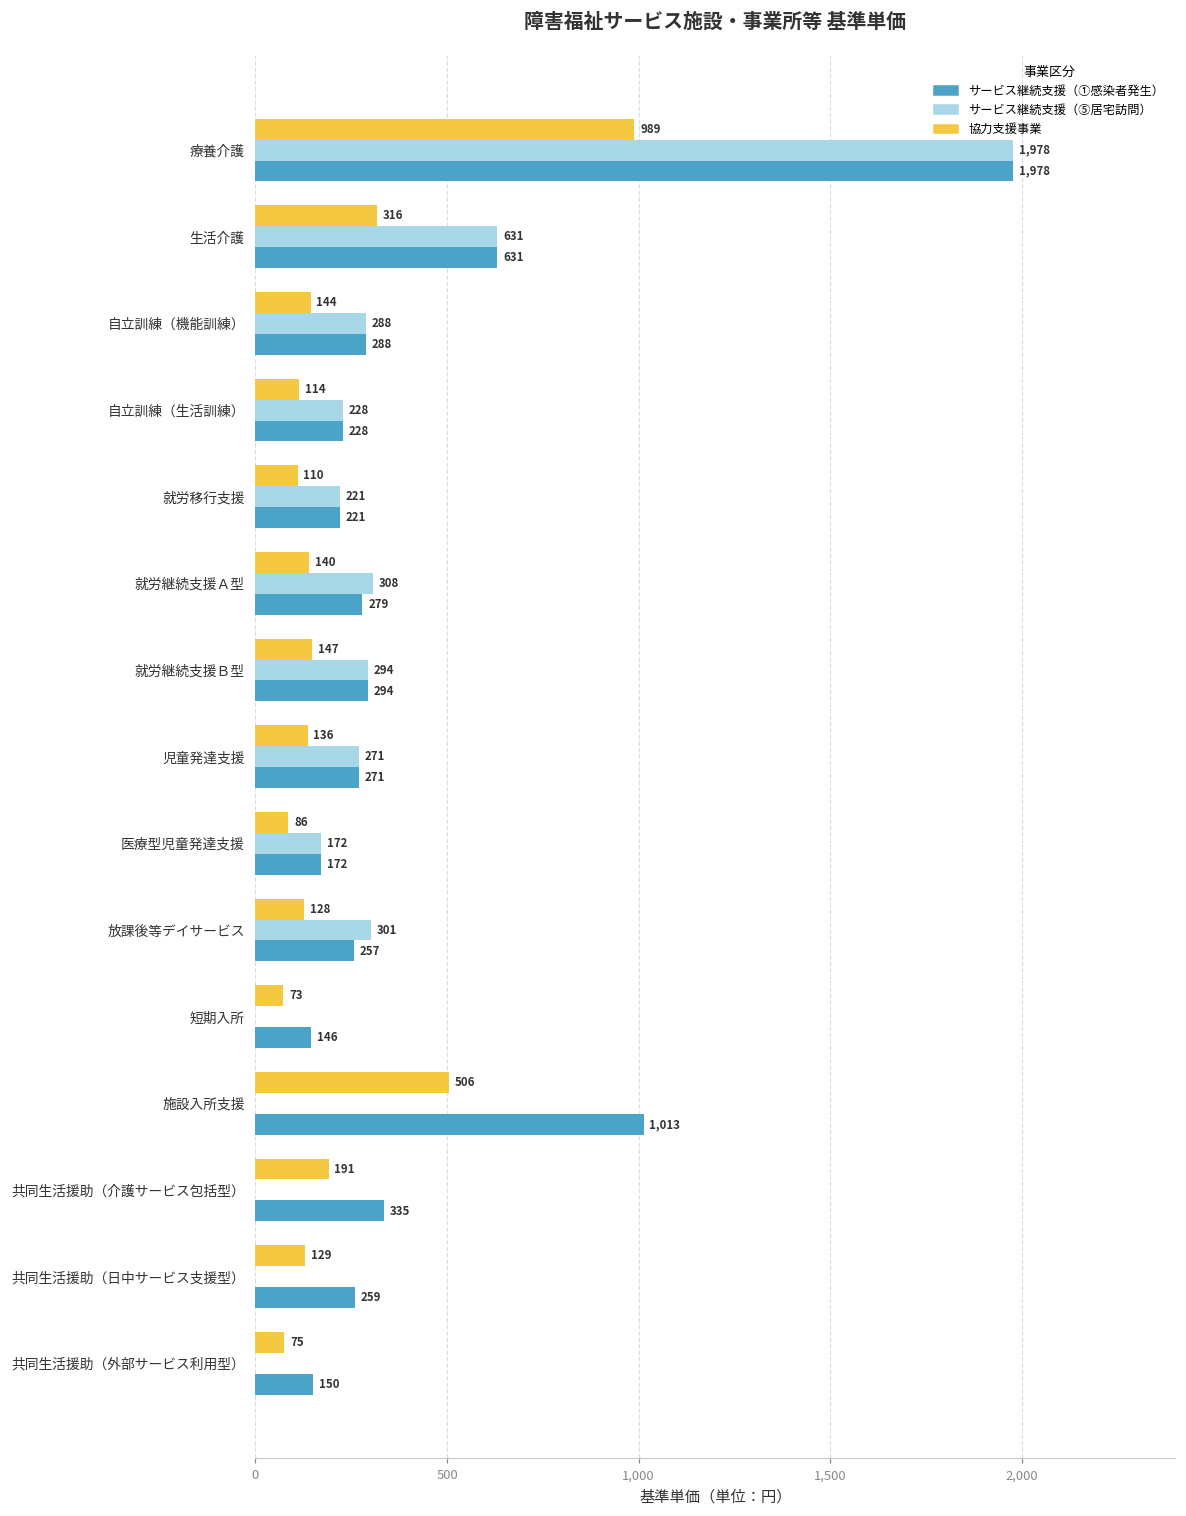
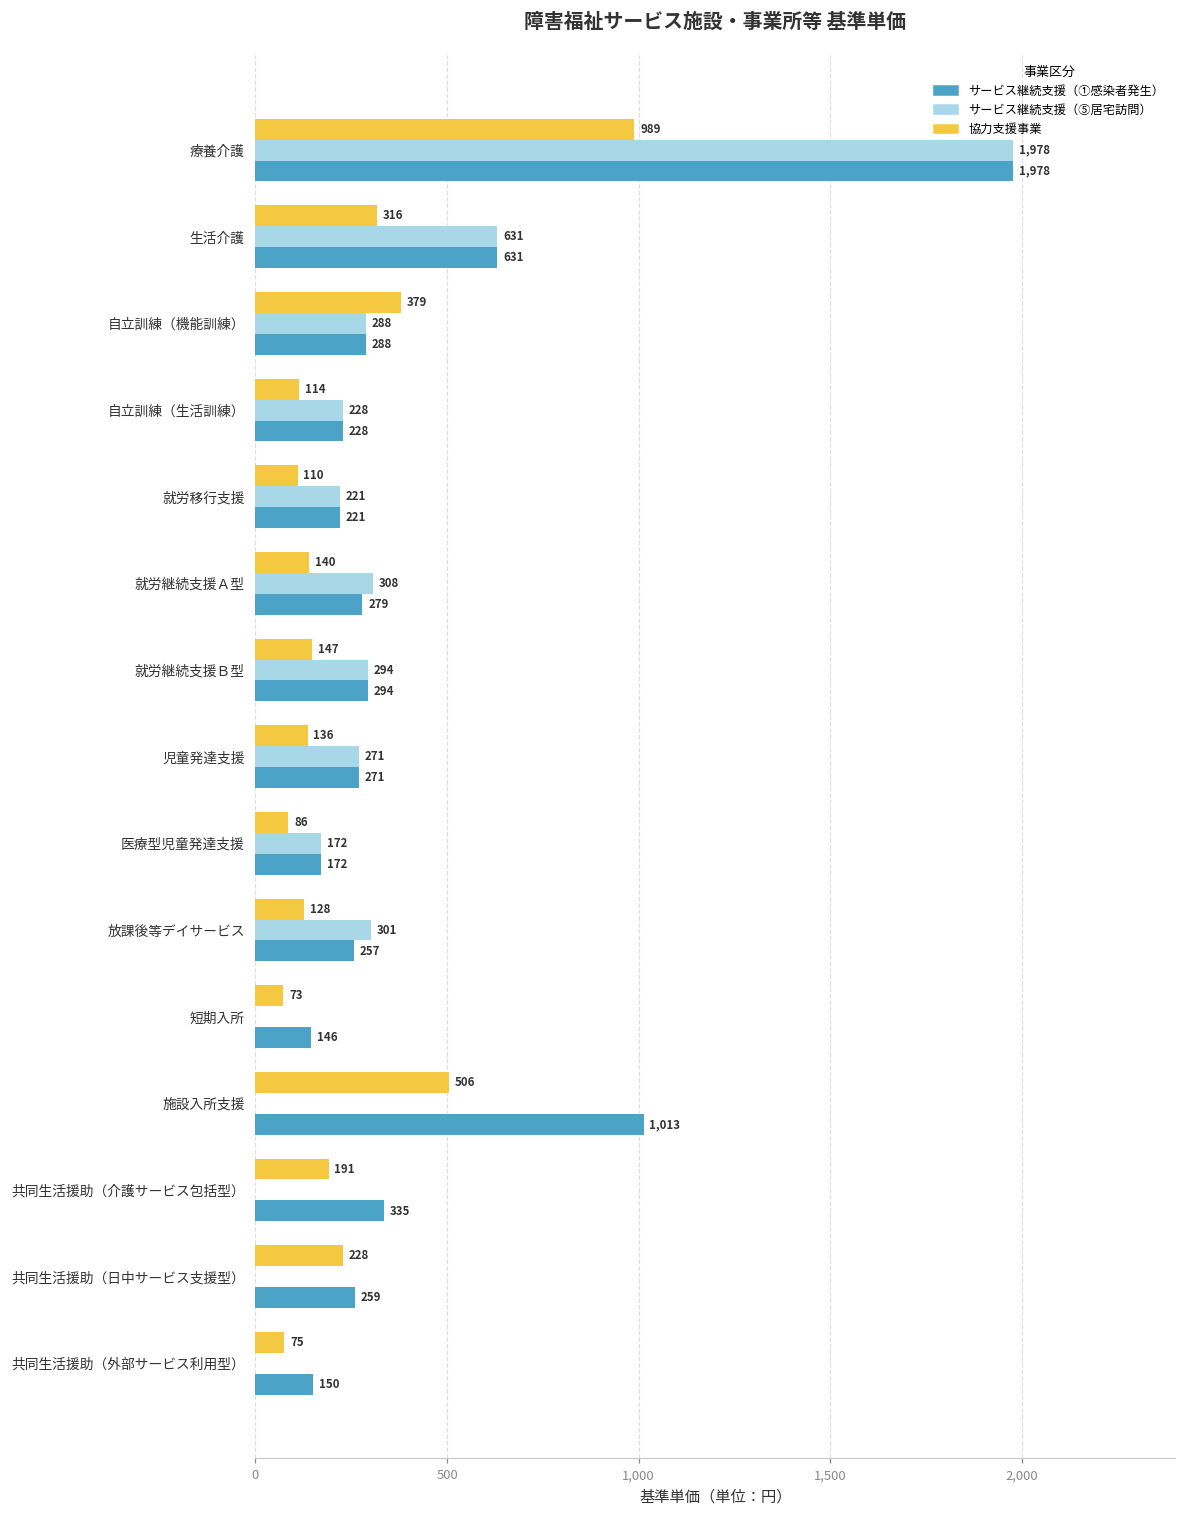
協力支援事業, 自立訓練（機能訓練）: 144 -> 379
協力支援事業, 共同生活援助（日中サービス支援型）: 129 -> 228
